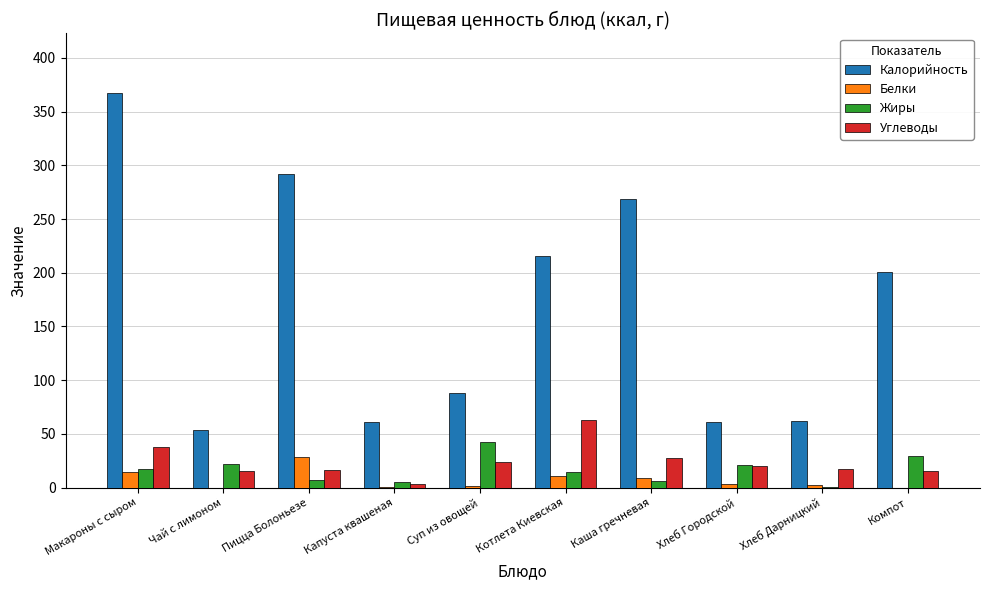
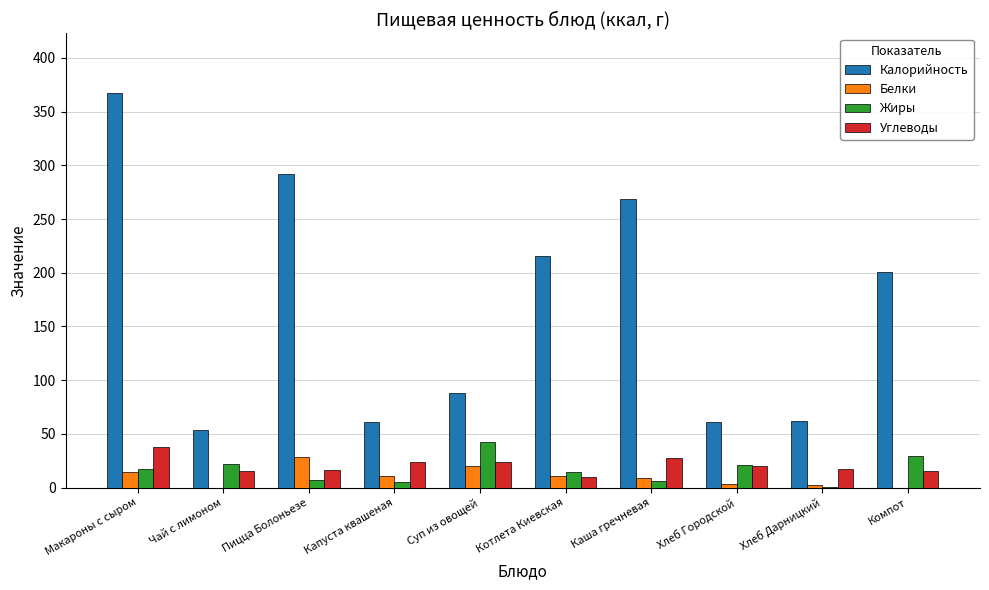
Белки, Капуста квашеная: 1 -> 11
Углеводы, Капуста квашеная: 4 -> 23
Белки, Суп из овощей: 2 -> 20
Углеводы, Котлета Киевская: 63 -> 10
